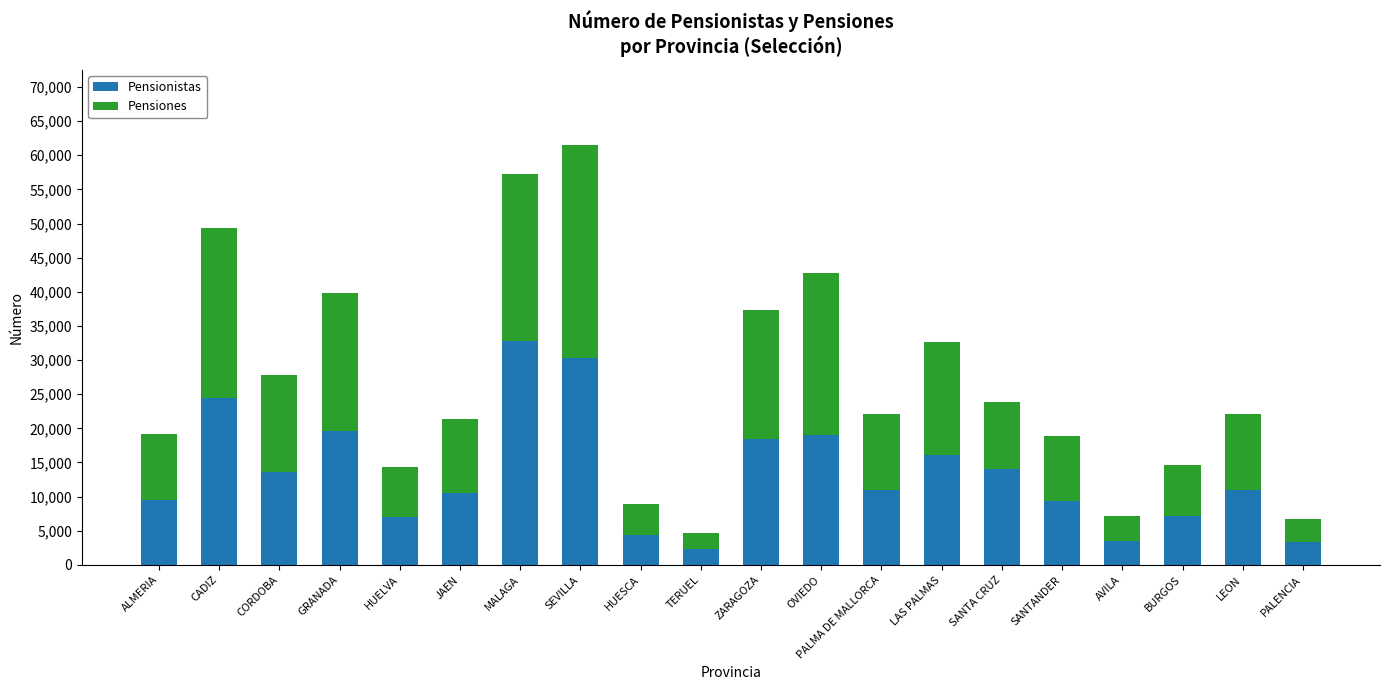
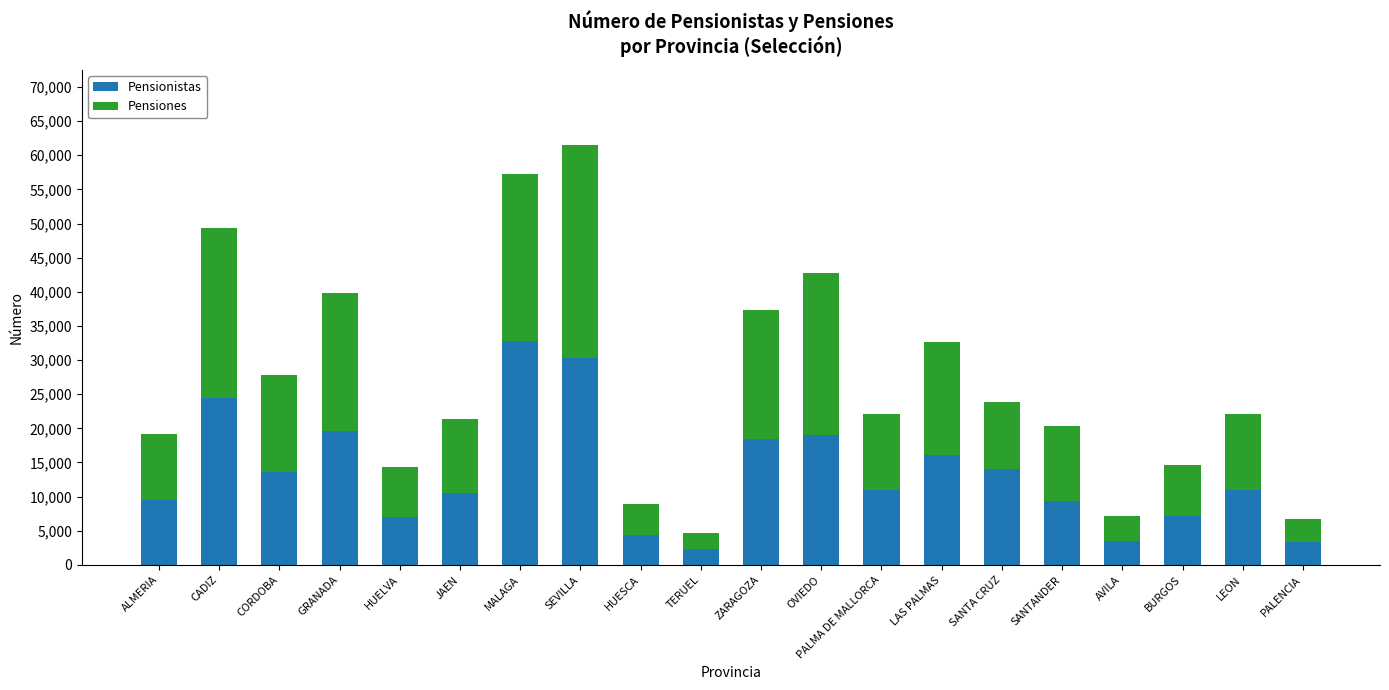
Pensiones, SANTANDER: 10,000 -> 11,000
